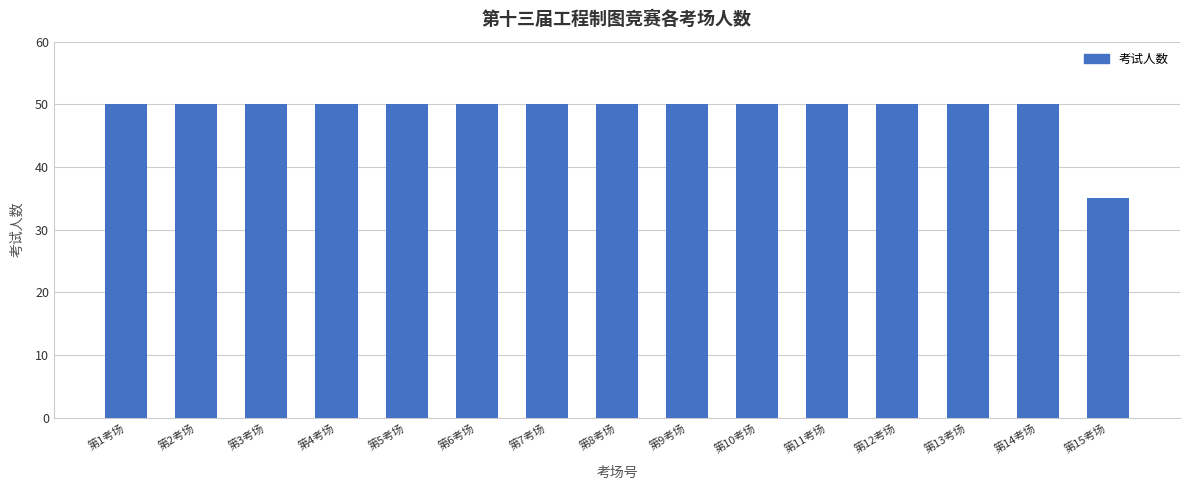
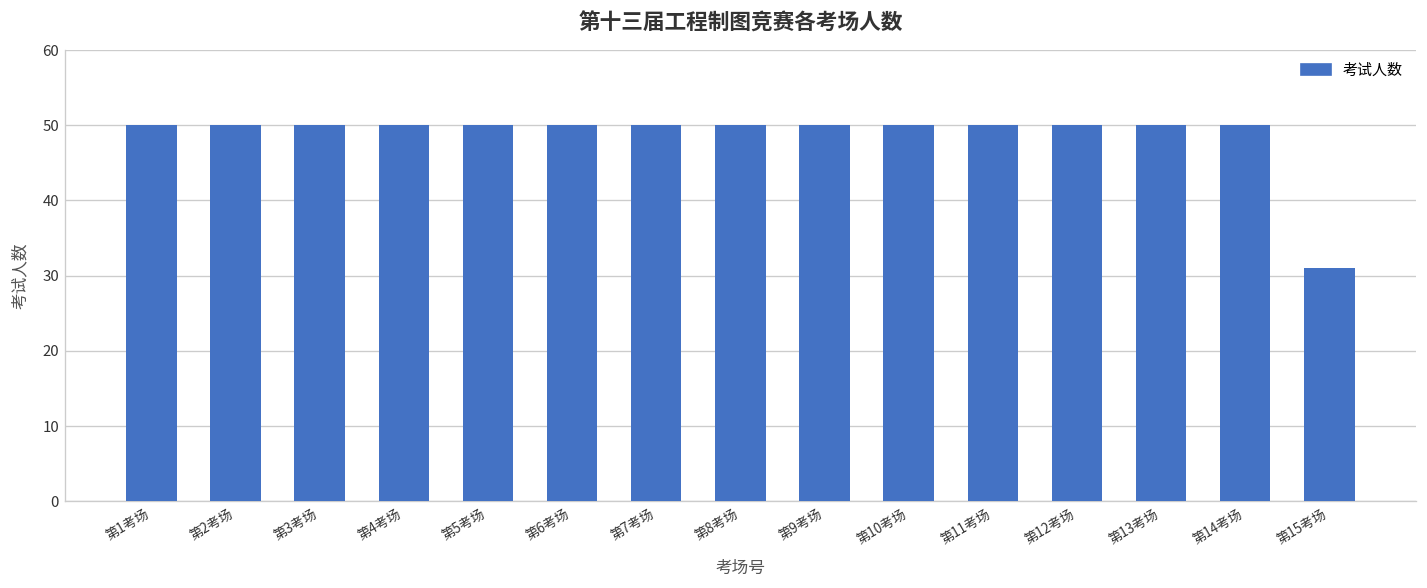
第15考场: 35 -> 31
